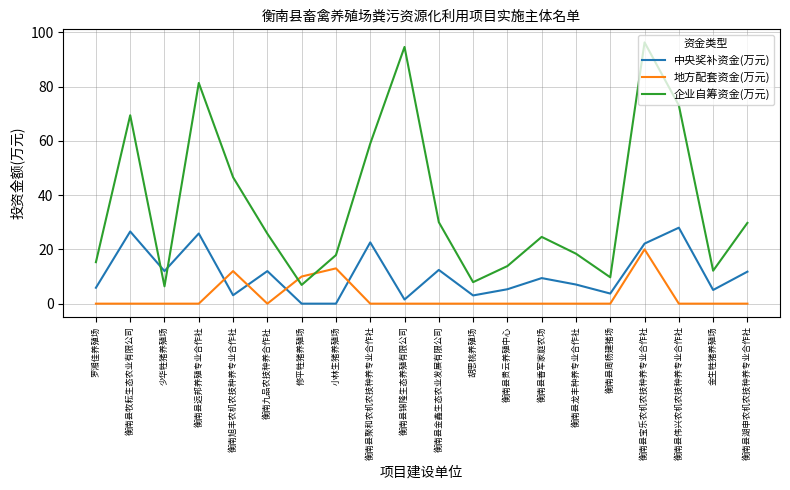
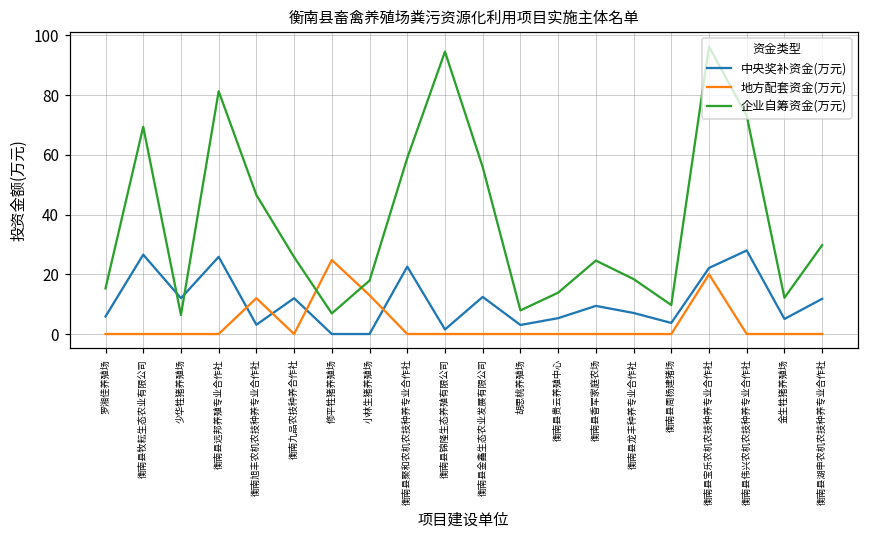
地方配套资金(万元), 修平牲猪养殖场: 10 -> 25
企业自筹资金(万元), 衡南县金鑫生态农业发展有限公司: 30 -> 56
